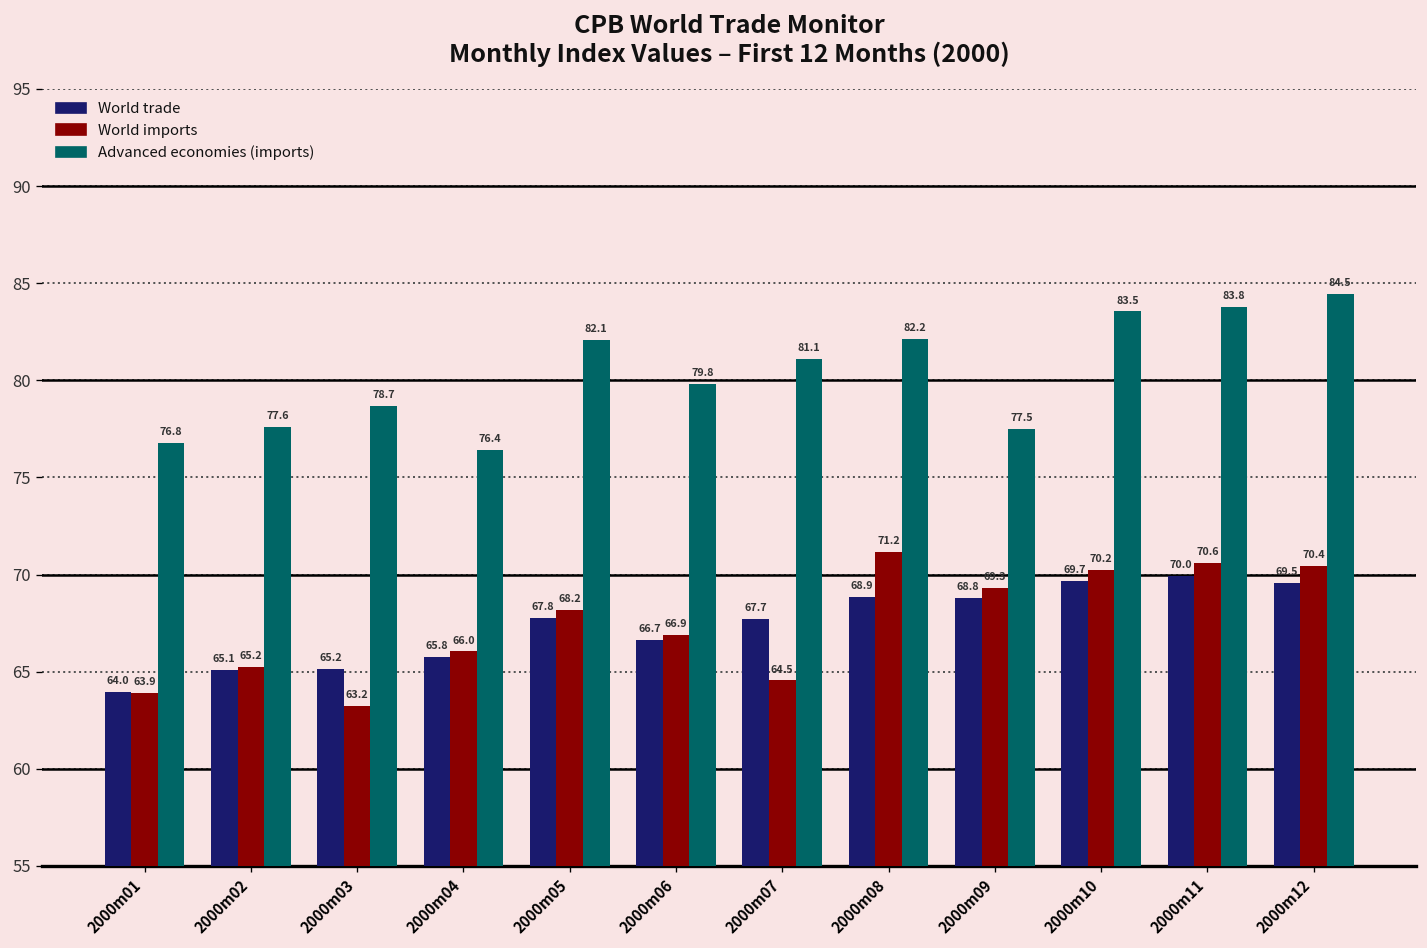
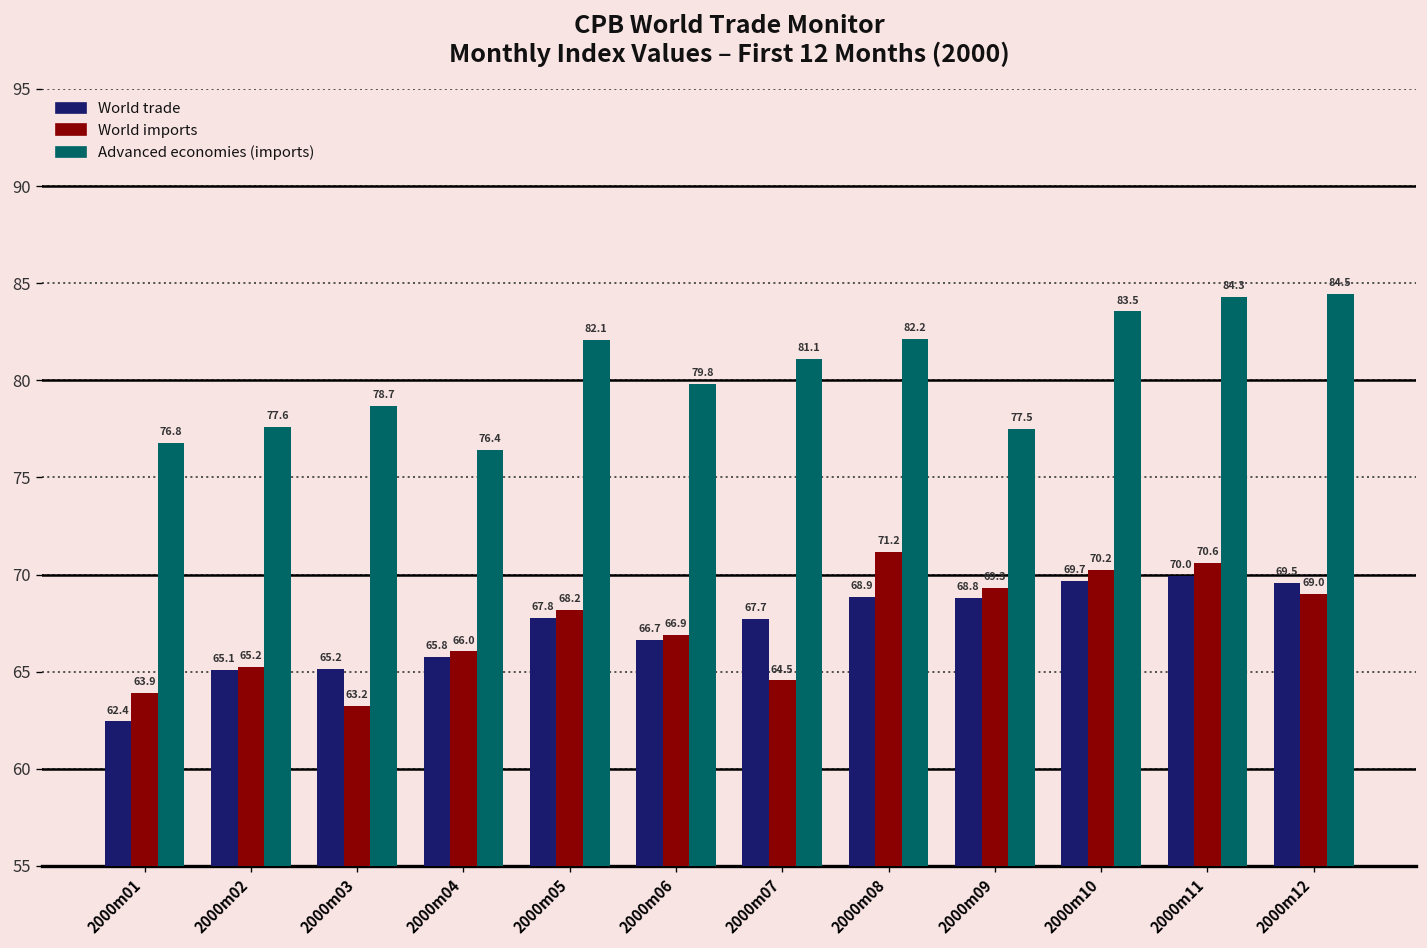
World trade, 2000m01: 64.0 -> 62.4
Advanced economies (imports), 2000m11: 83.8 -> 84.3
World imports, 2000m12: 70.4 -> 69.0
